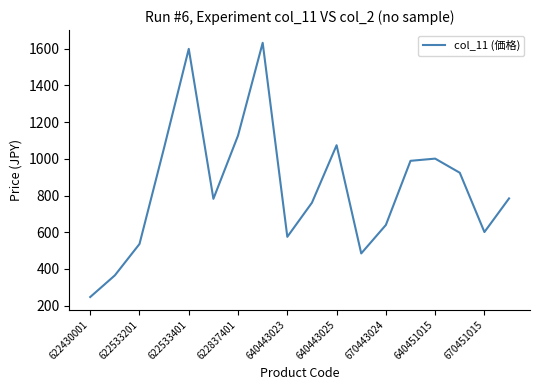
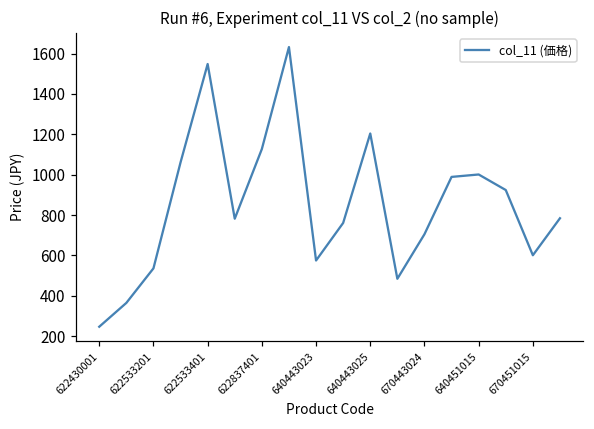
622533401: 1600 -> 1550
640443025: 1070 -> 1200
670443024: 640 -> 710
